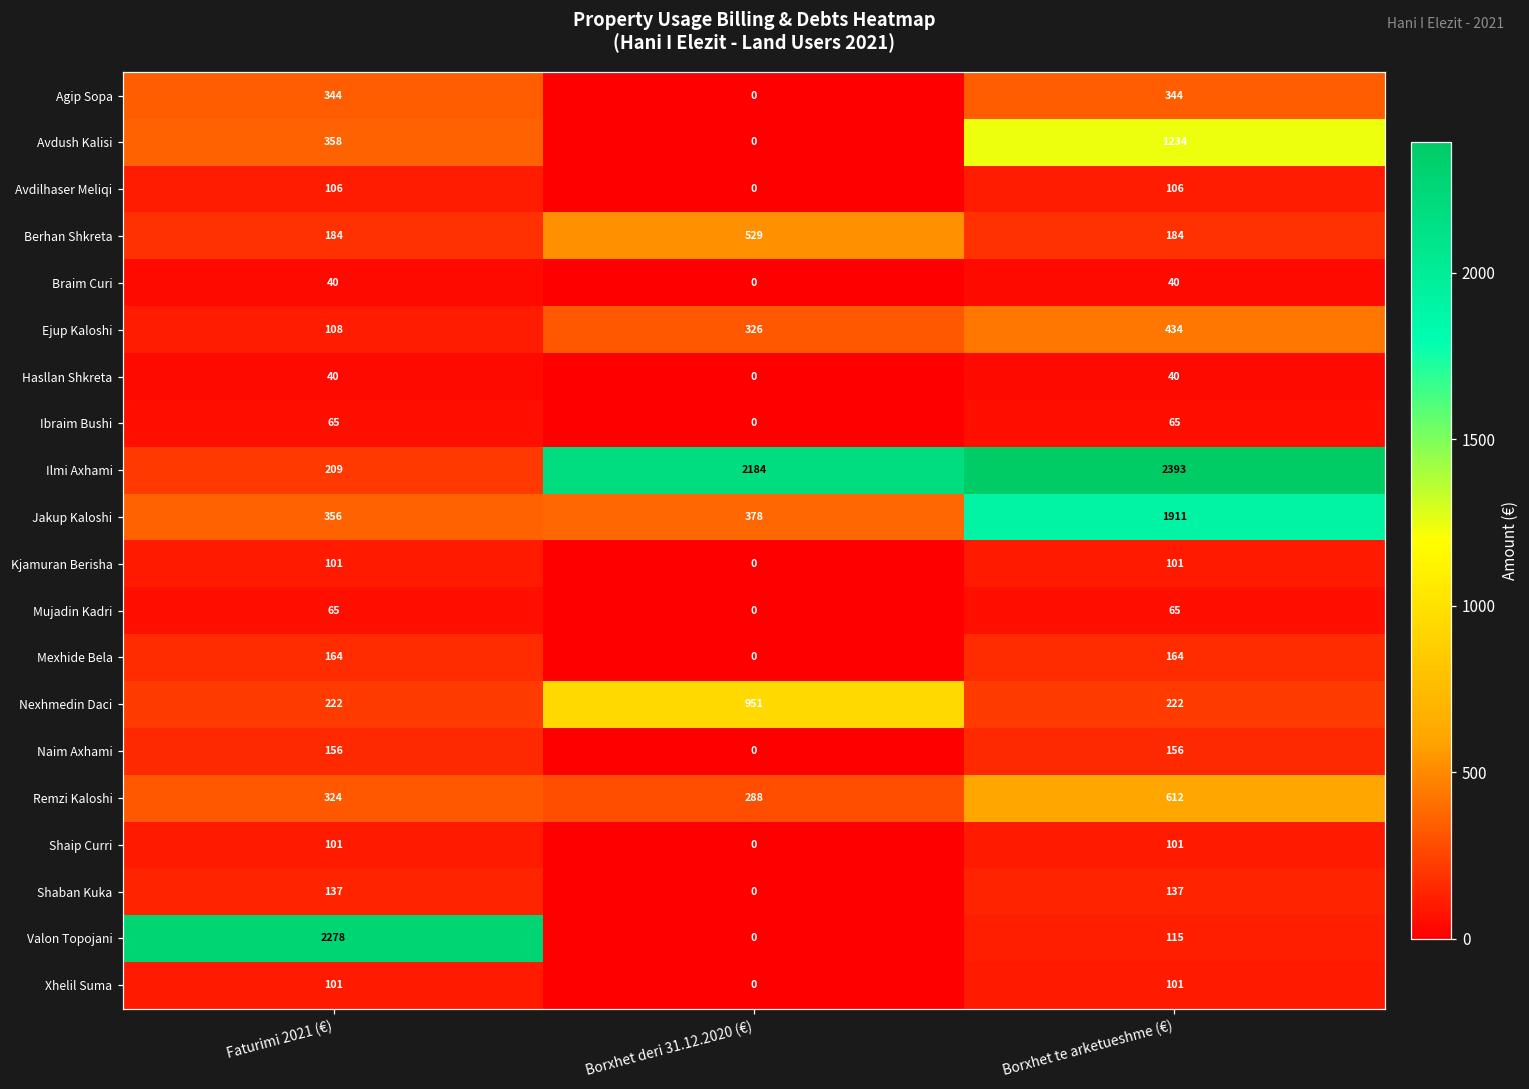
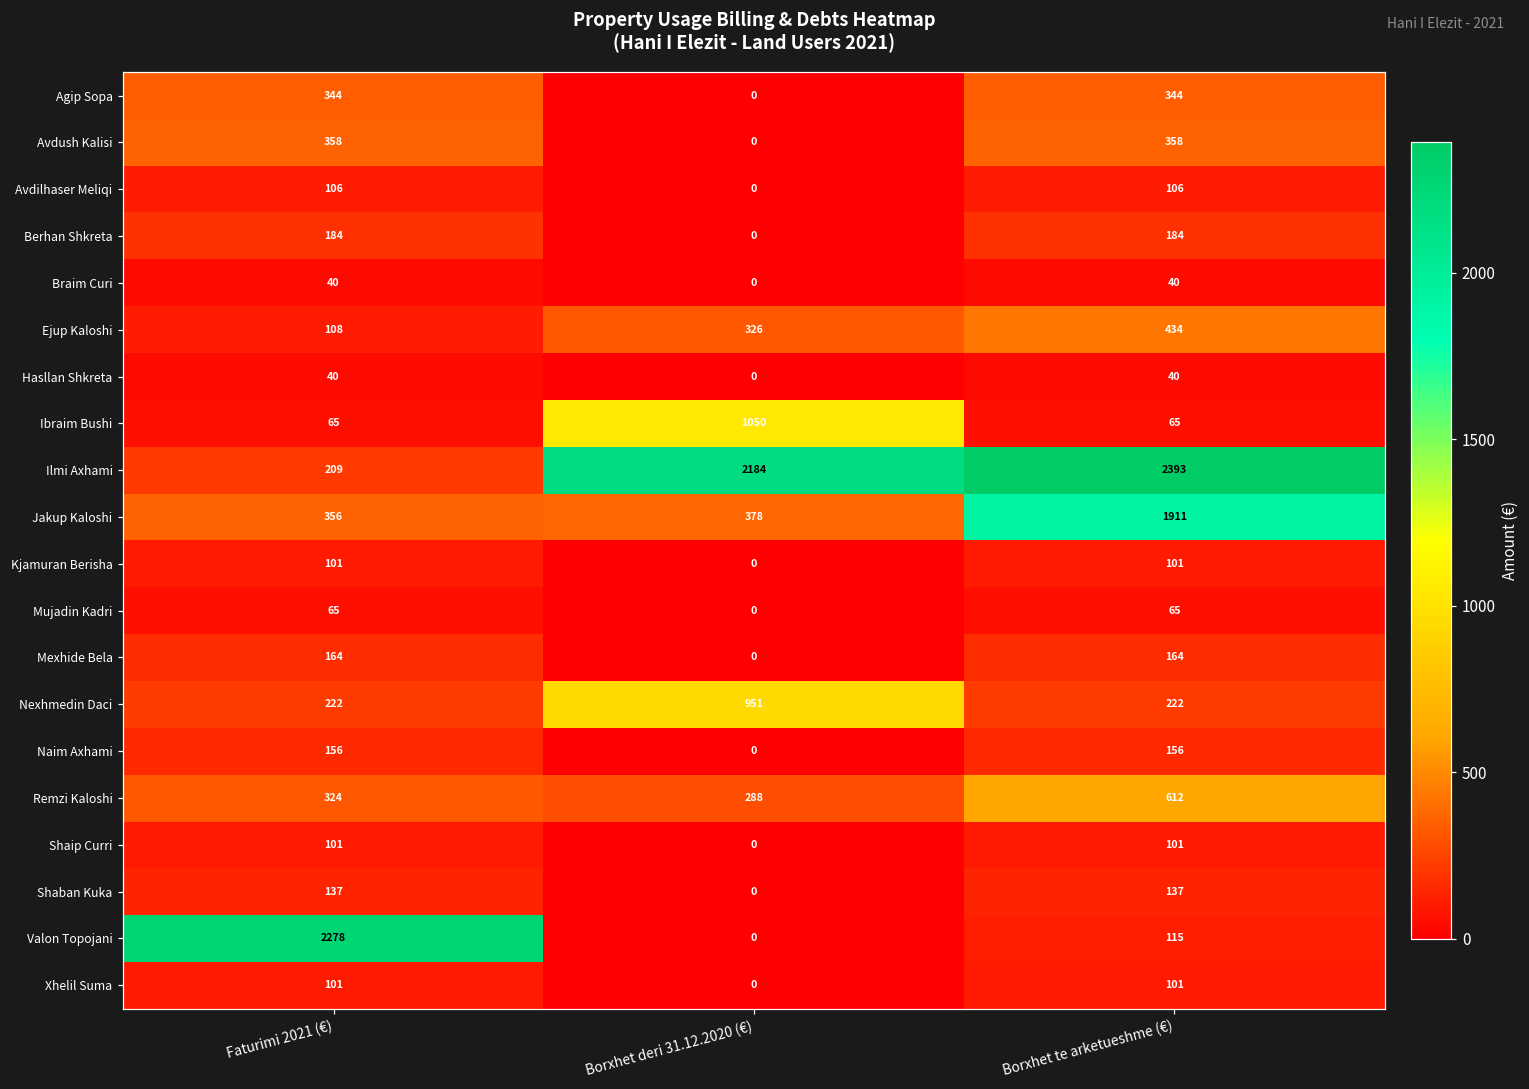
Avdush Kalisi, Borxhet te arketueshme (€): 1234 -> 358
Berhan Shkreta, Borxhet deri 31.12.2020 (€): 529 -> 0
Ibraim Bushi, Borxhet deri 31.12.2020 (€): 0 -> 1050
